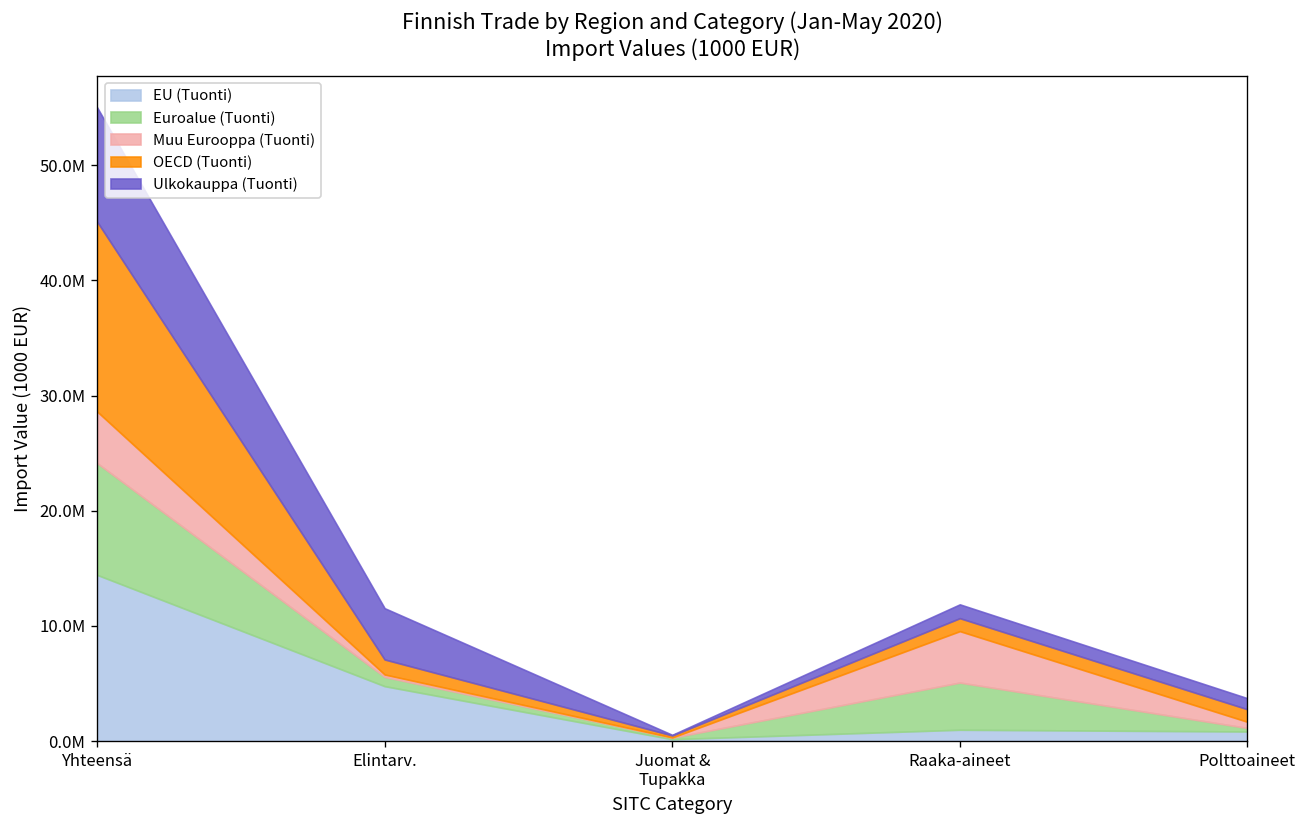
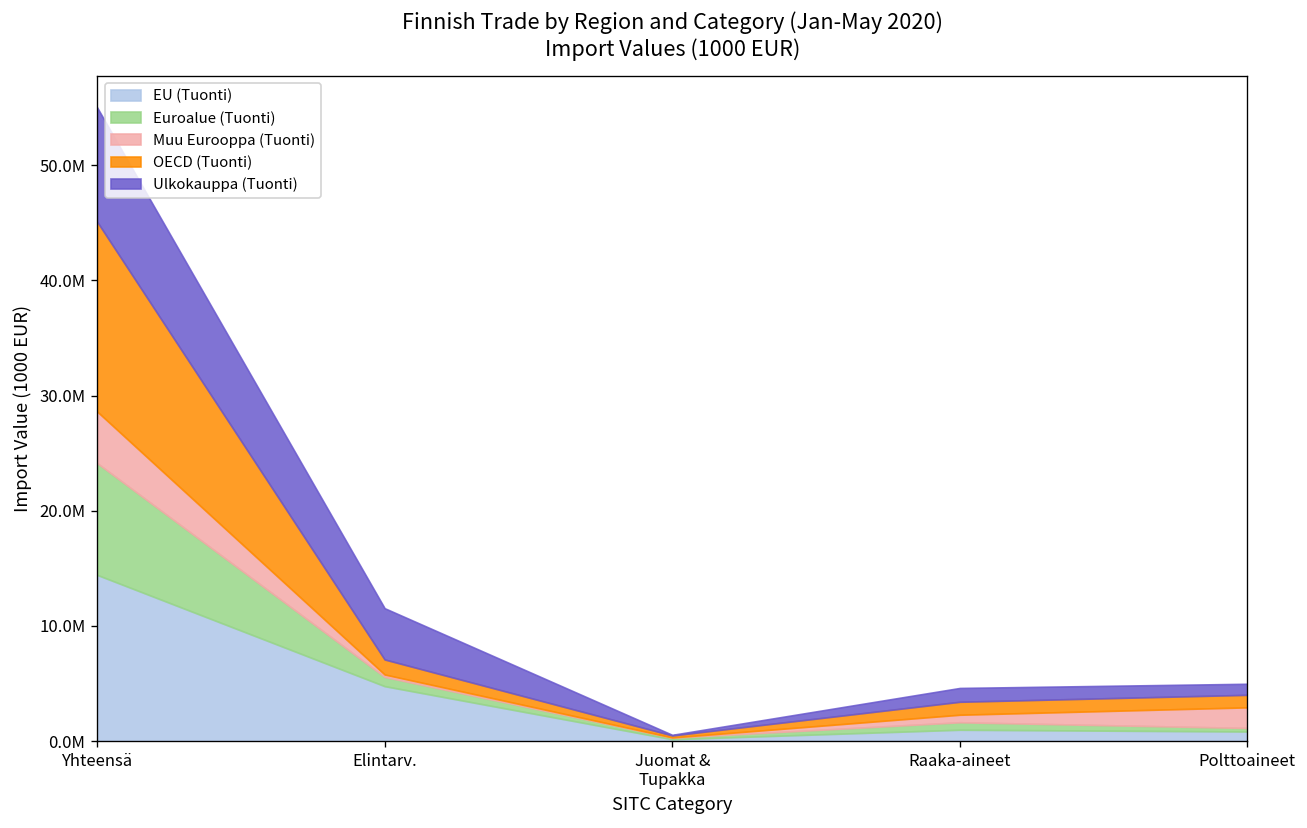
Euroalue (Tuonti), Raaka-aineet: 4000000 -> 1000000
Muu Eurooppa (Tuonti), Raaka-aineet: 4000000 -> 1000000
Muu Eurooppa (Tuonti), Polttoaineet: 1000000 -> 2000000
